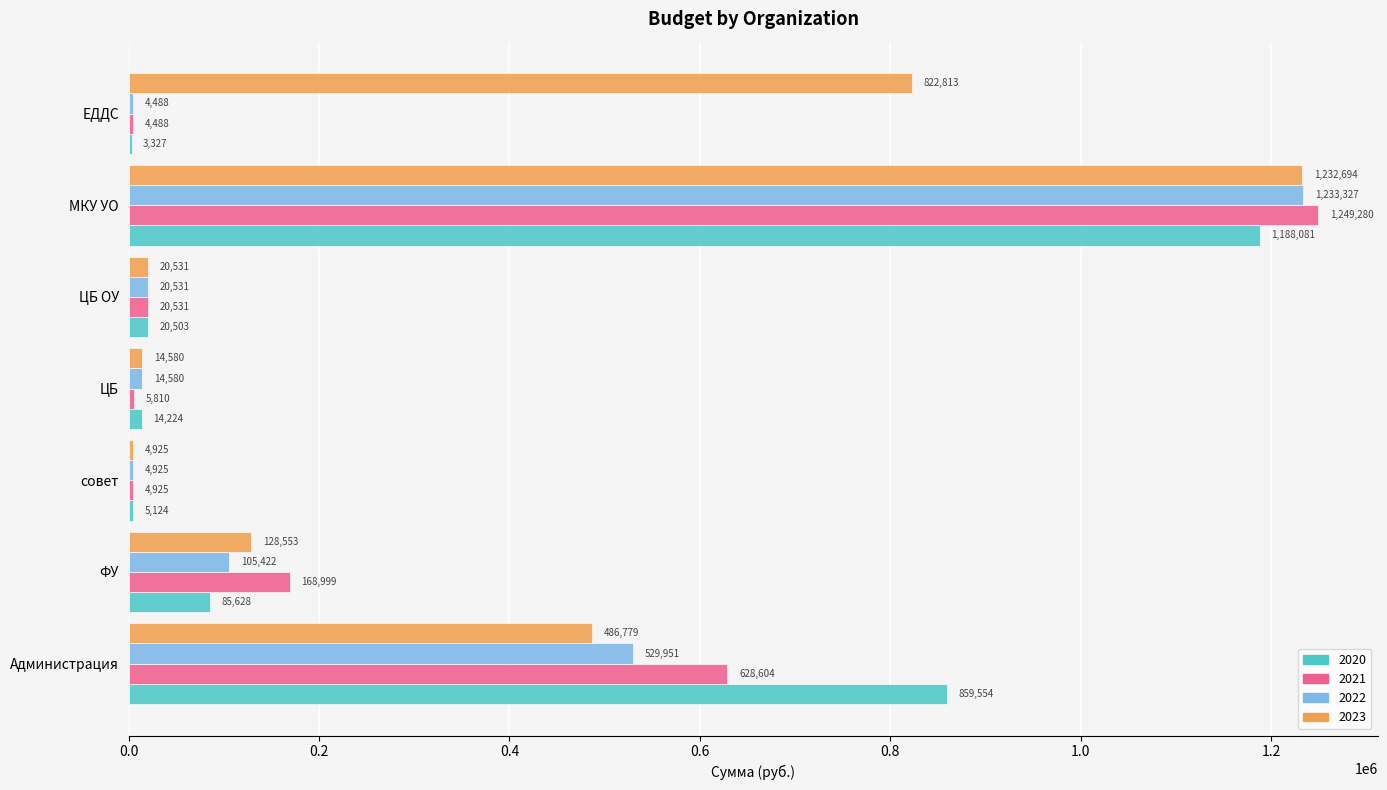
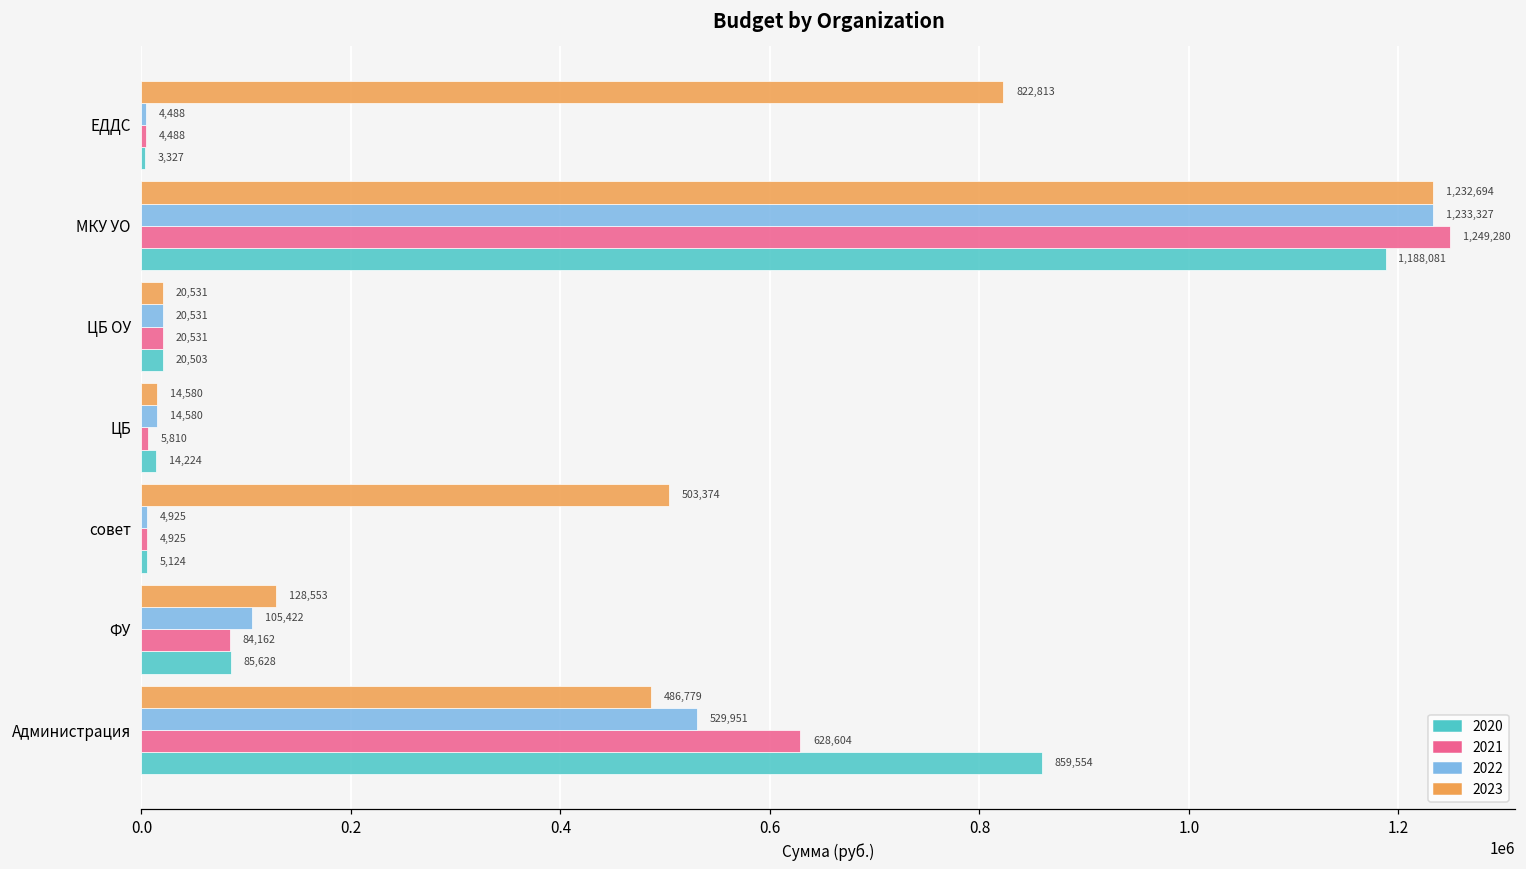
2023, совет: 4,925 -> 503,374
2021, ФУ: 168,999 -> 84,162
